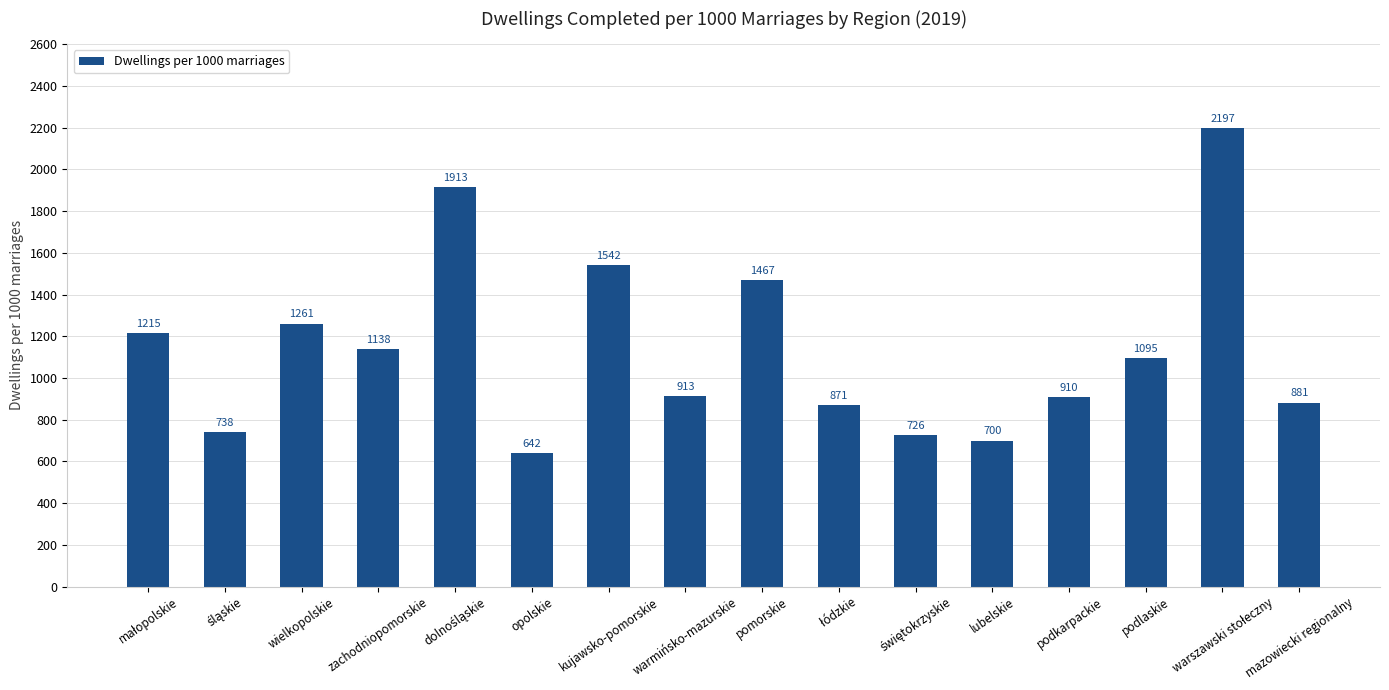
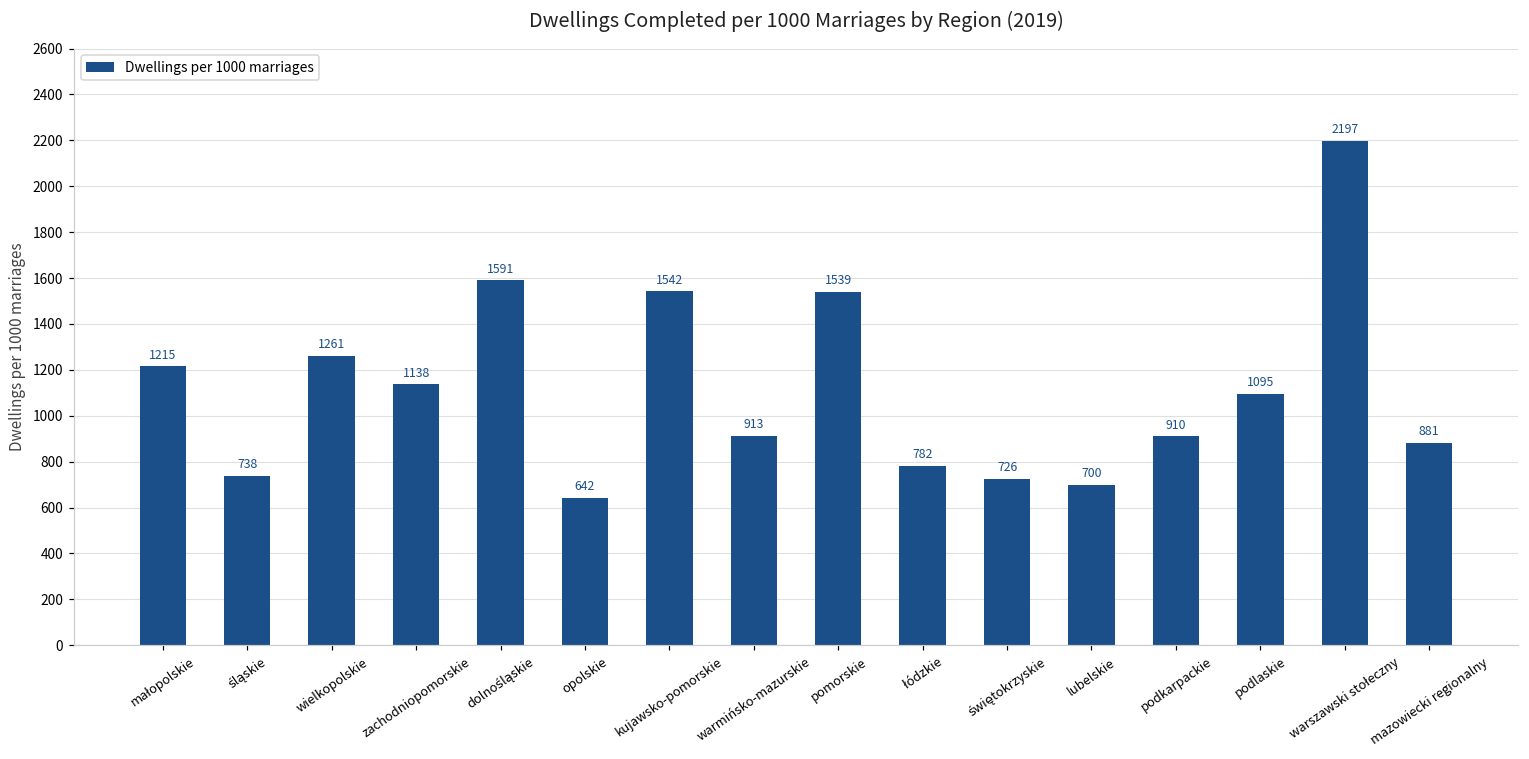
dolnośląskie: 1913 -> 1591
pomorskie: 1467 -> 1539
łódzkie: 871 -> 782
